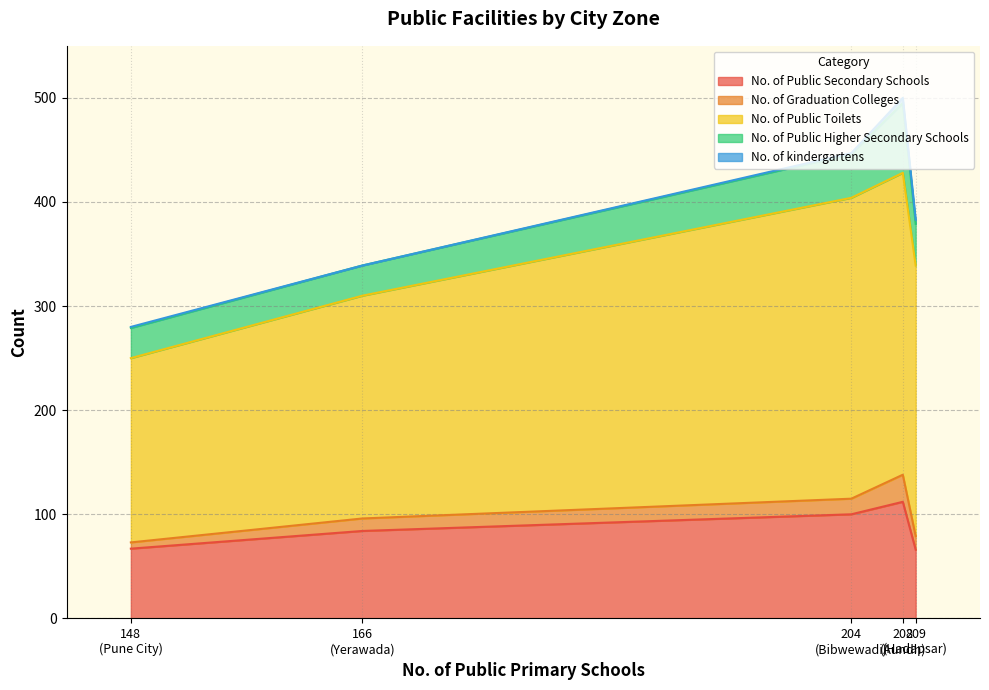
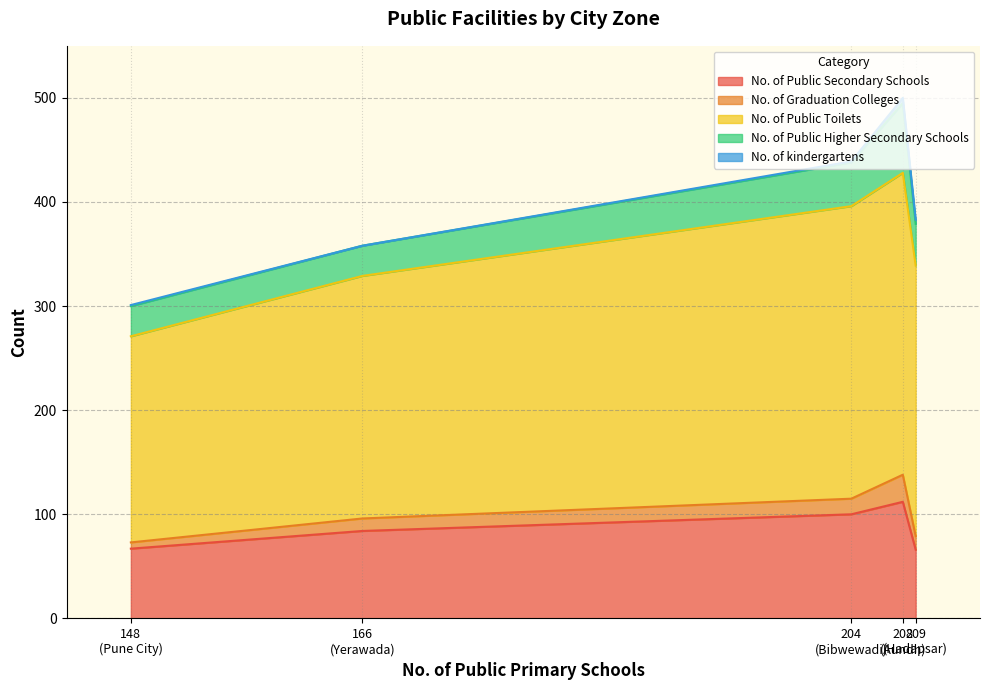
No. of Public Toilets, 148 (Pune City): 177 -> 198
No. of Public Toilets, 166 (Yerawada): 214 -> 233
No. of Public Toilets, 204 (Bibwewadi): 289 -> 281
